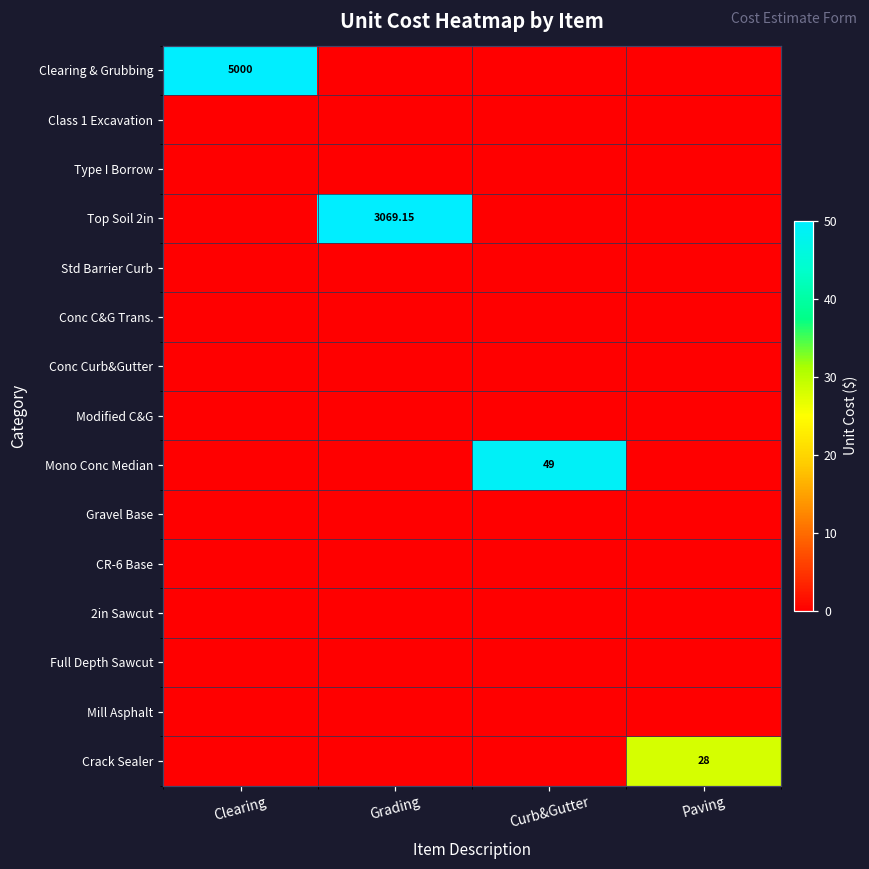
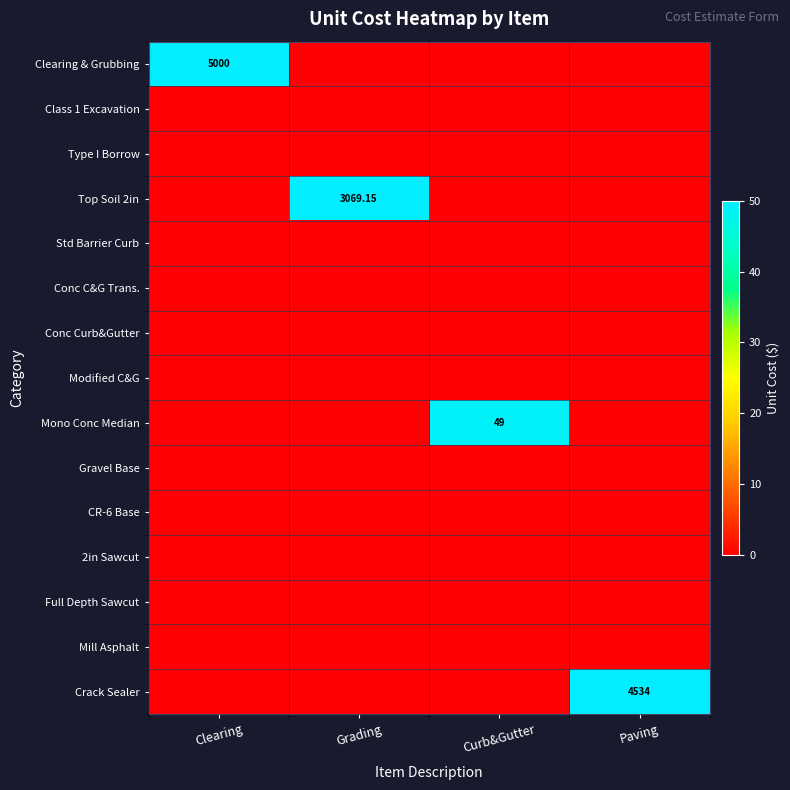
Crack Sealer, Paving: 28 -> 4534
